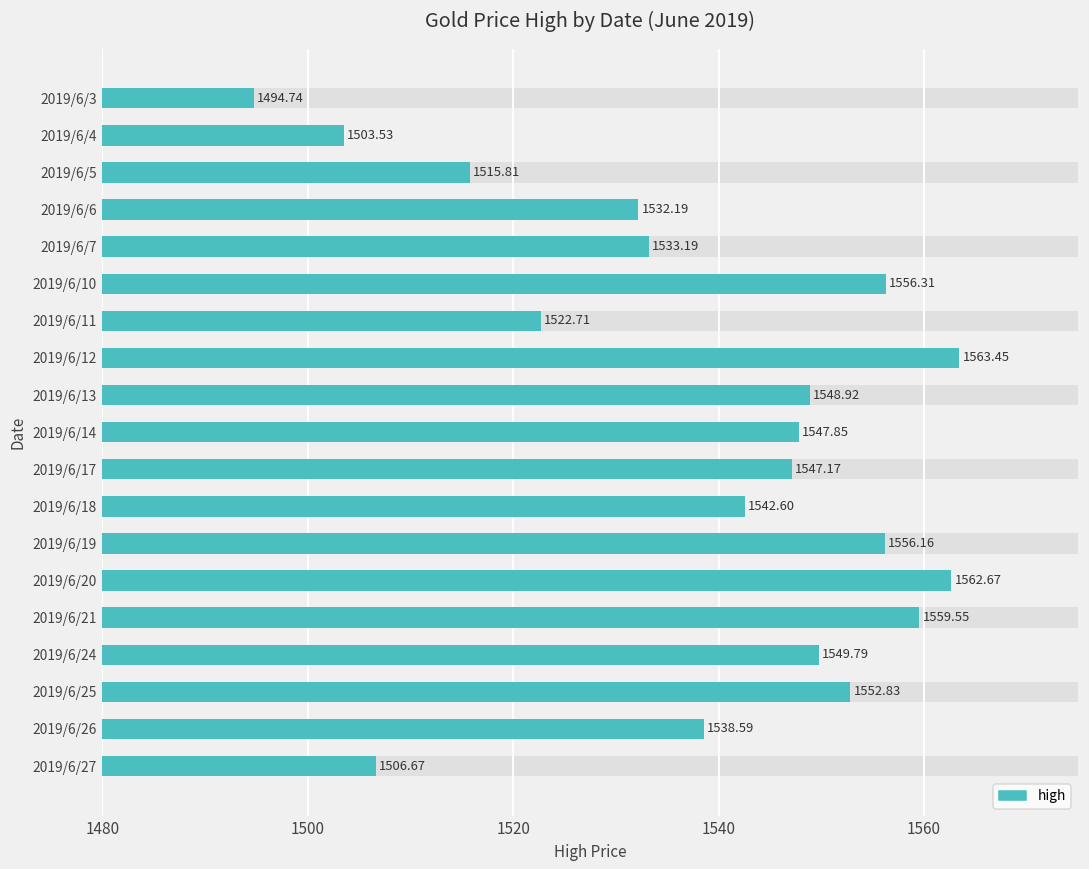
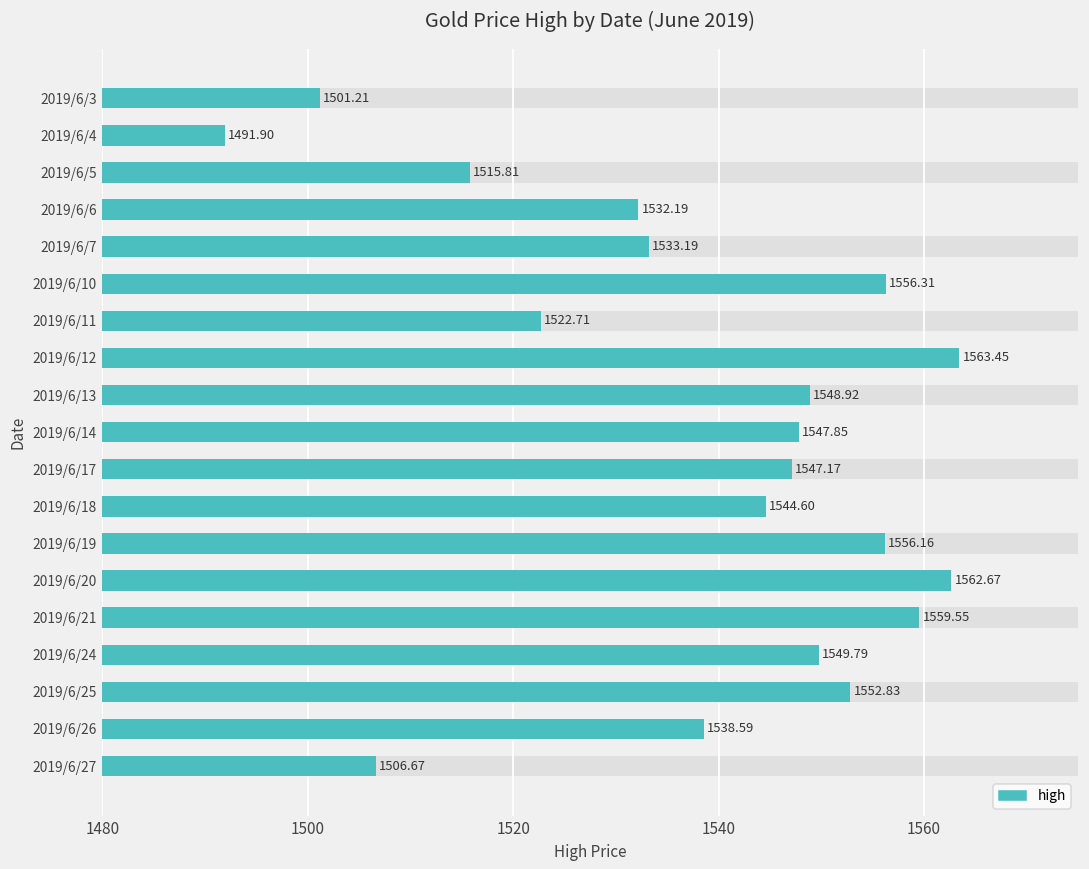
high, 2019/6/3: 1494.74 -> 1501.21
high, 2019/6/4: 1503.53 -> 1491.90
high, 2019/6/18: 1542.60 -> 1544.60
